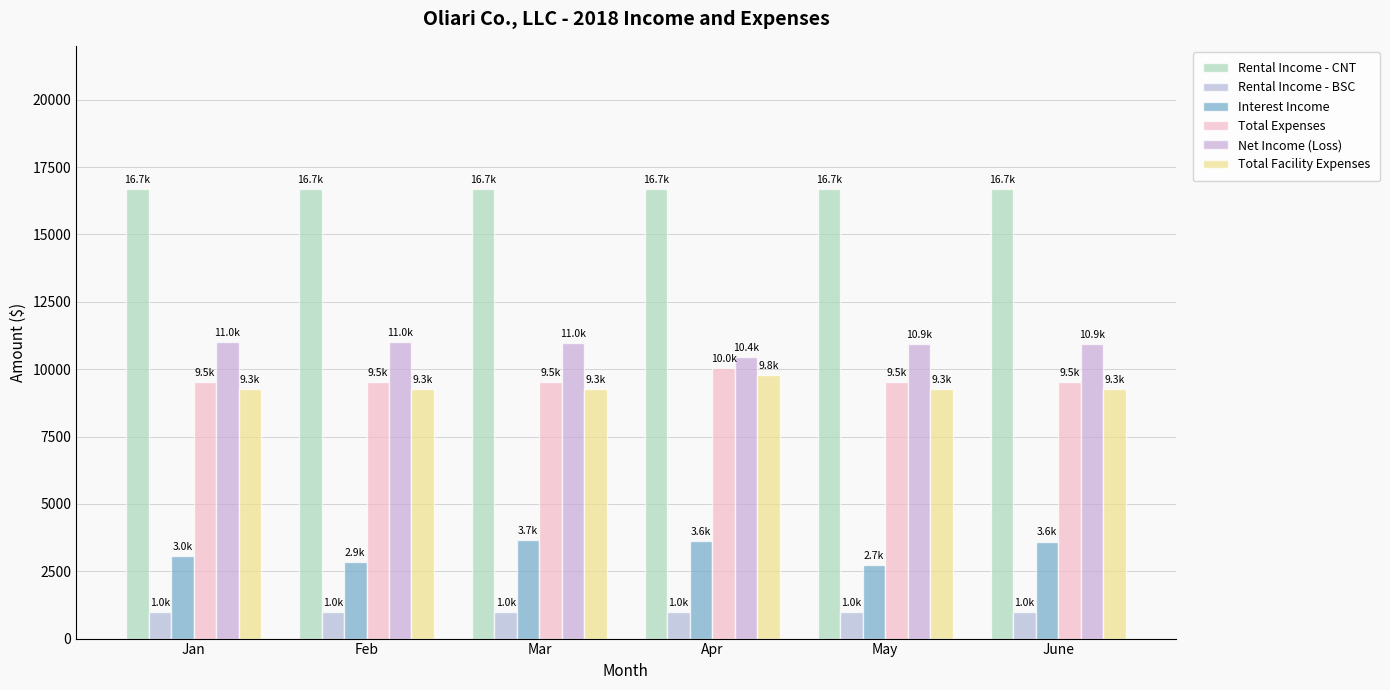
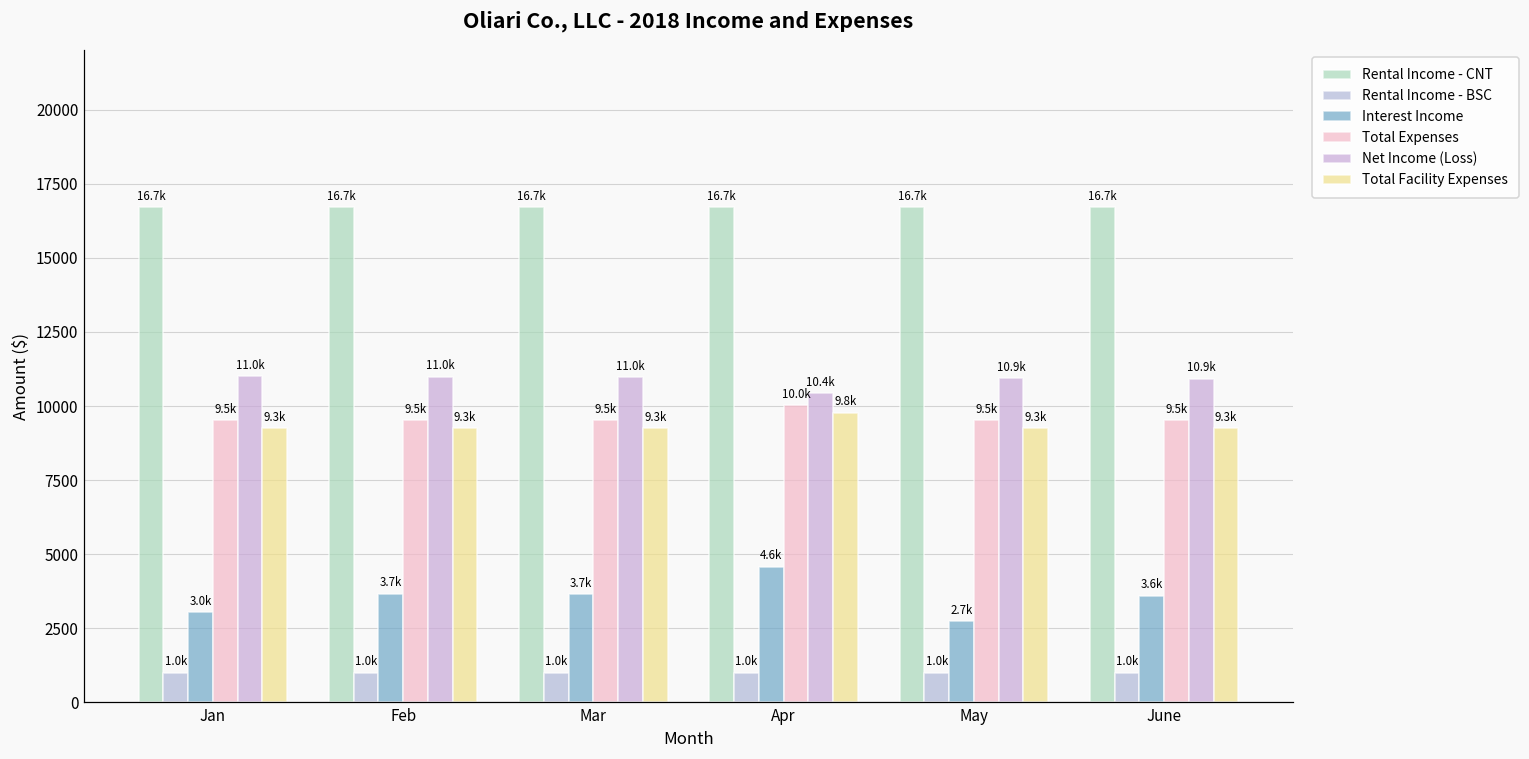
Interest Income, Feb: 2.9k -> 3.7k
Interest Income, Apr: 3.6k -> 4.6k
